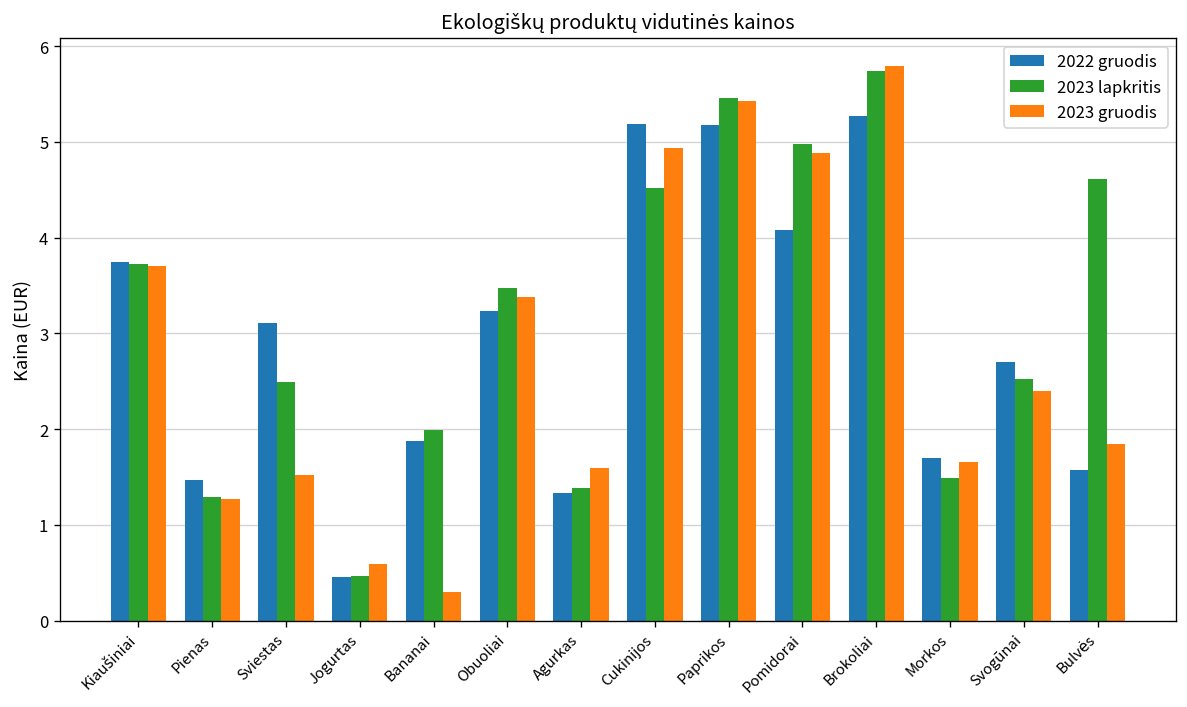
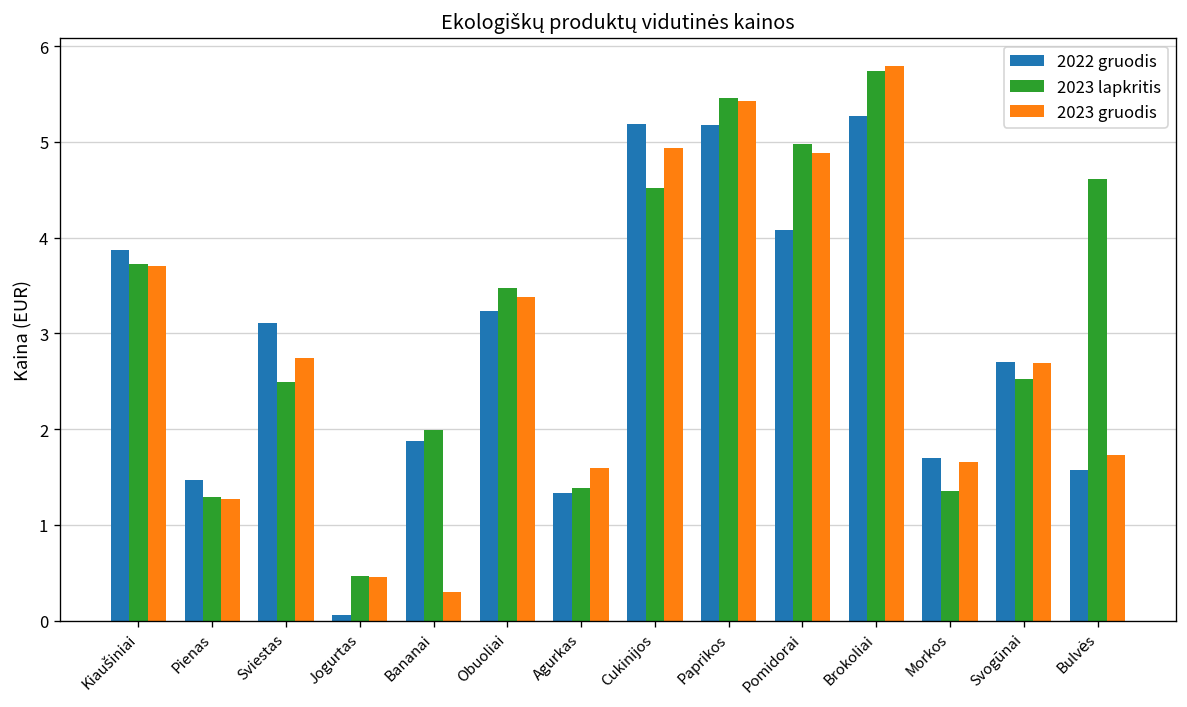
2022 gruodis, Kiaušiniai: 3.7 -> 3.9
2023 gruodis, Sviestas: 1.5 -> 2.7
2022 gruodis, Jogurtas: 0.5 -> 0.1
2023 gruodis, Jogurtas: 0.6 -> 0.5
2023 lapkritis, Morkos: 1.5 -> 1.4
2023 gruodis, Svogūnai: 2.4 -> 2.7
2023 gruodis, Bulvės: 1.8 -> 1.7
